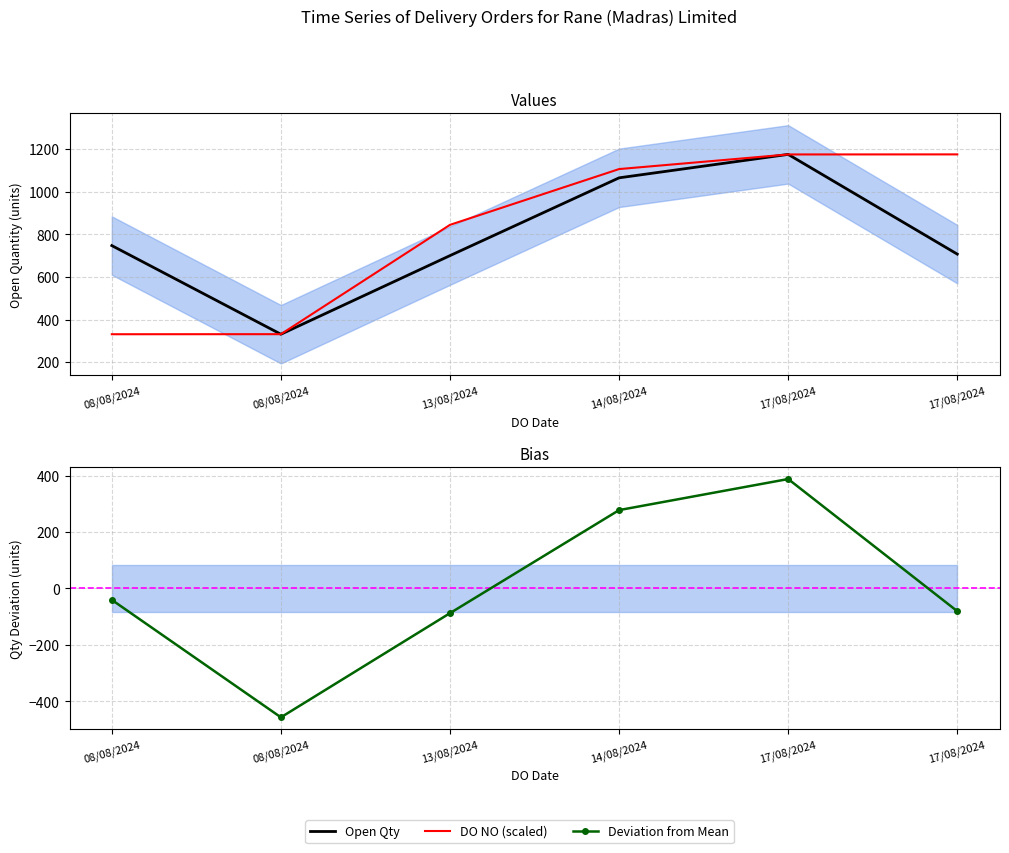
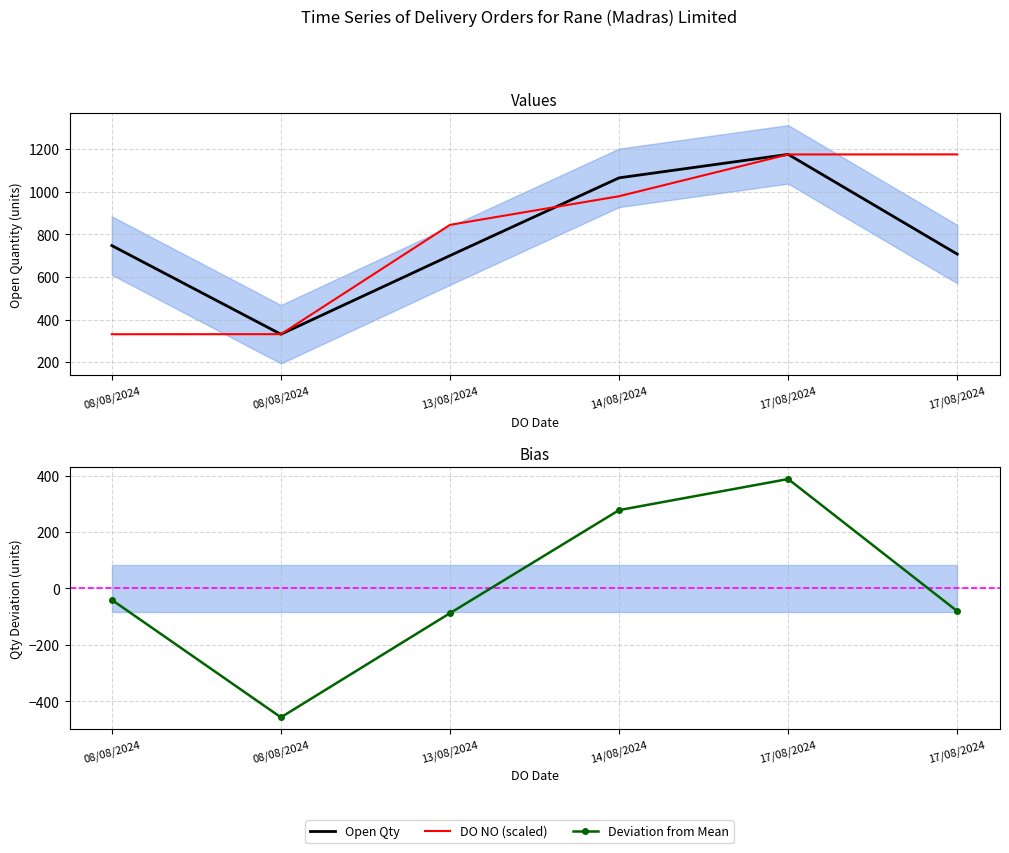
Values, DO NO (scaled), 14/08/2024: 1110 -> 980
